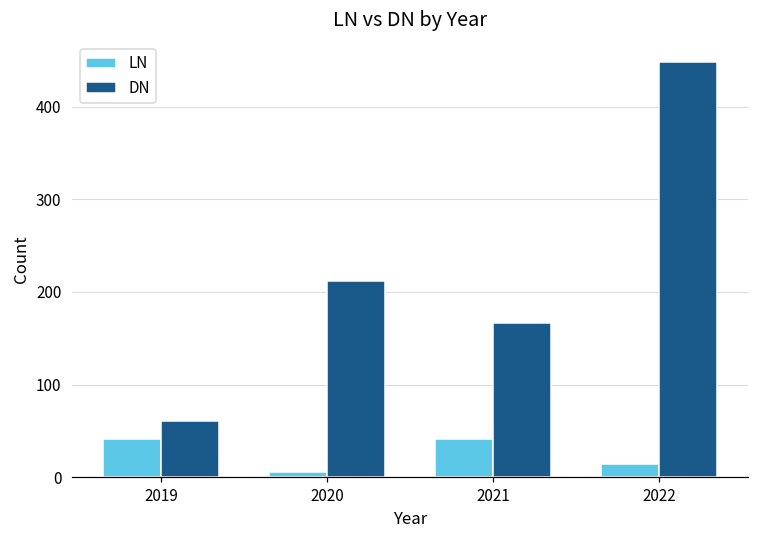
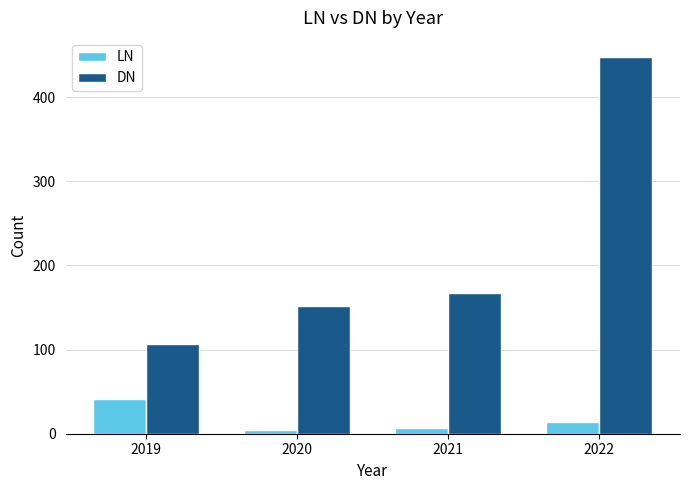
DN, 2019: 60 -> 110
DN, 2020: 210 -> 150
LN, 2021: 40 -> 10
